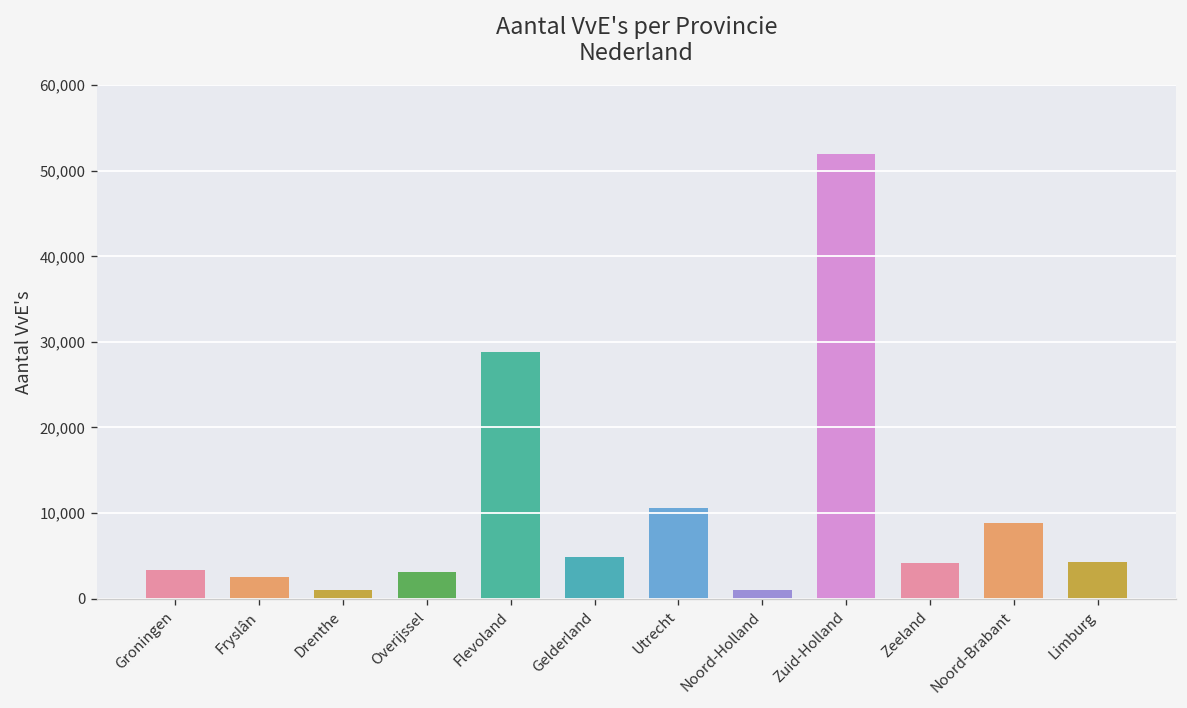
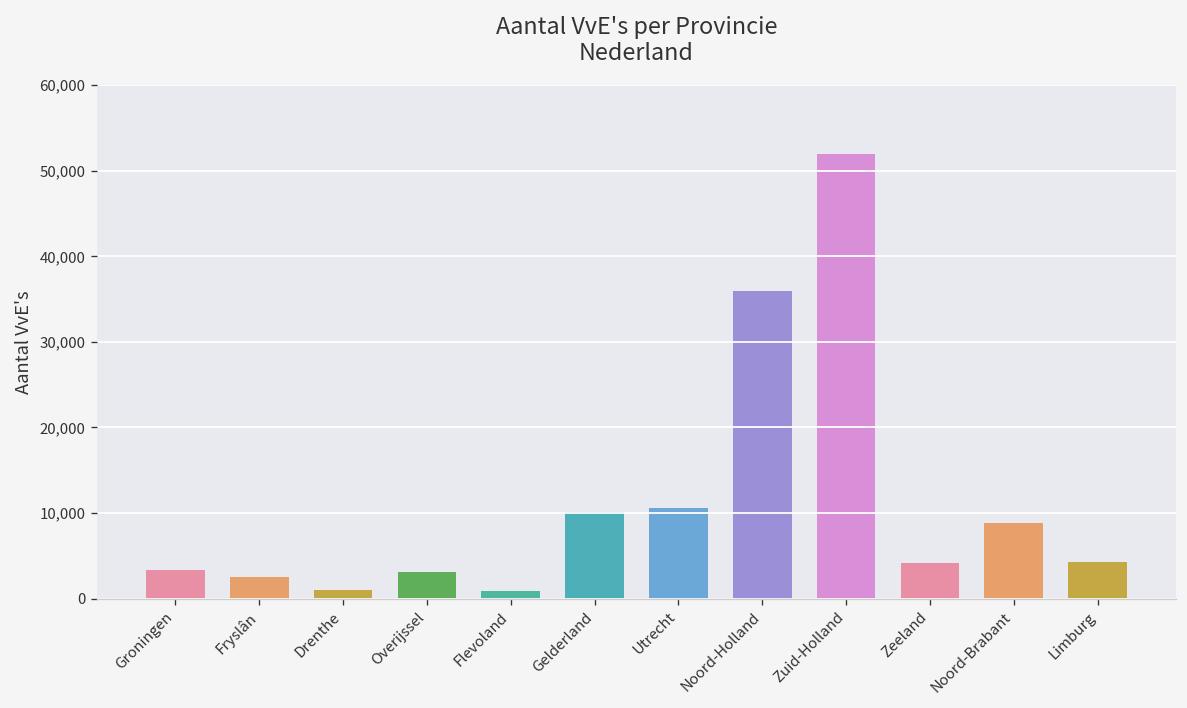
Flevoland: 29,000 -> 1,000
Gelderland: 5,000 -> 10,000
Noord-Holland: 1,000 -> 36,000
